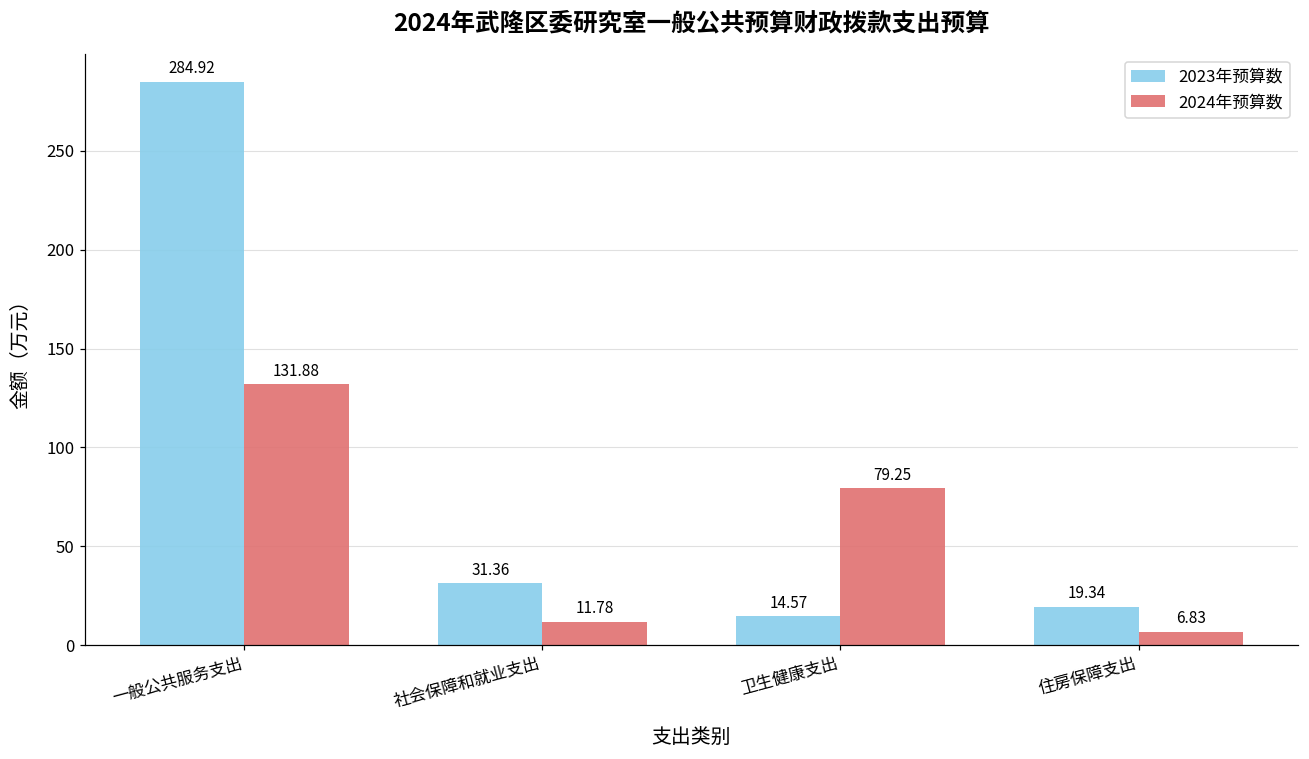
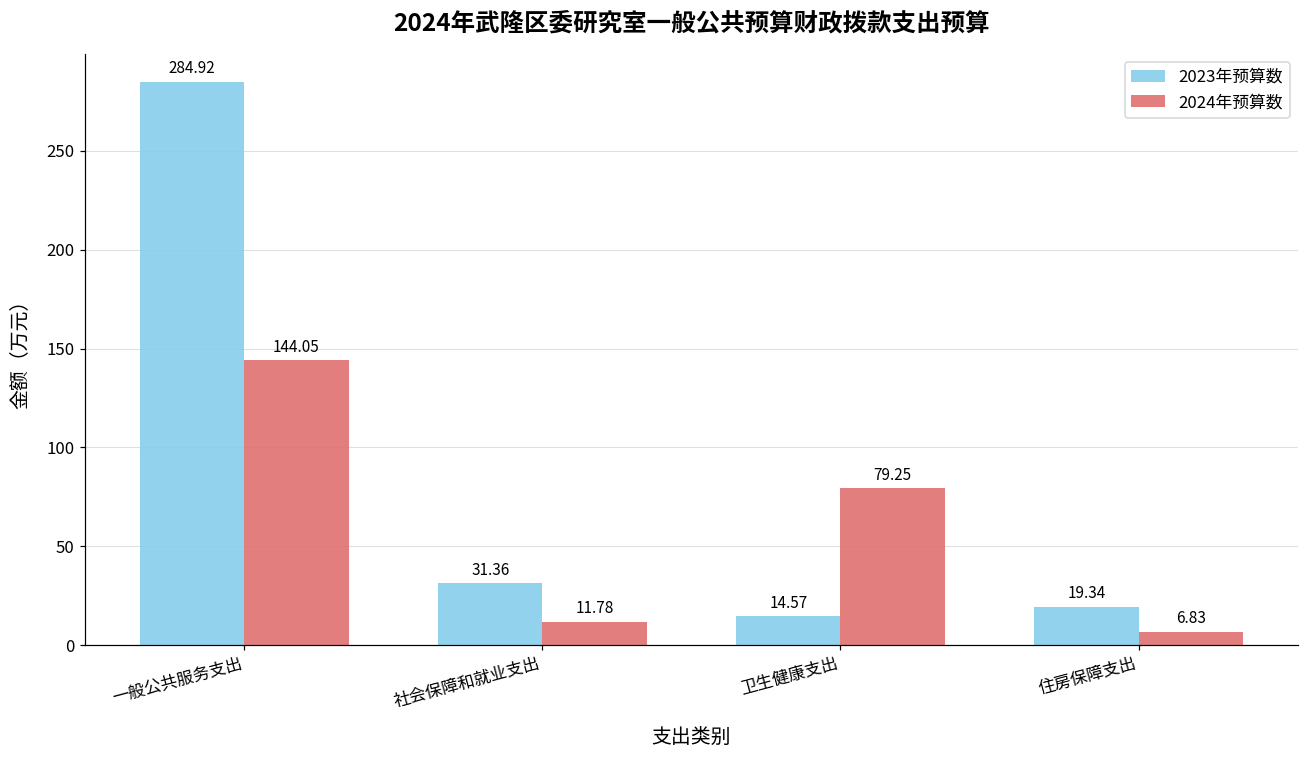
2024年预算数, 一般公共服务支出: 131.88 -> 144.05
